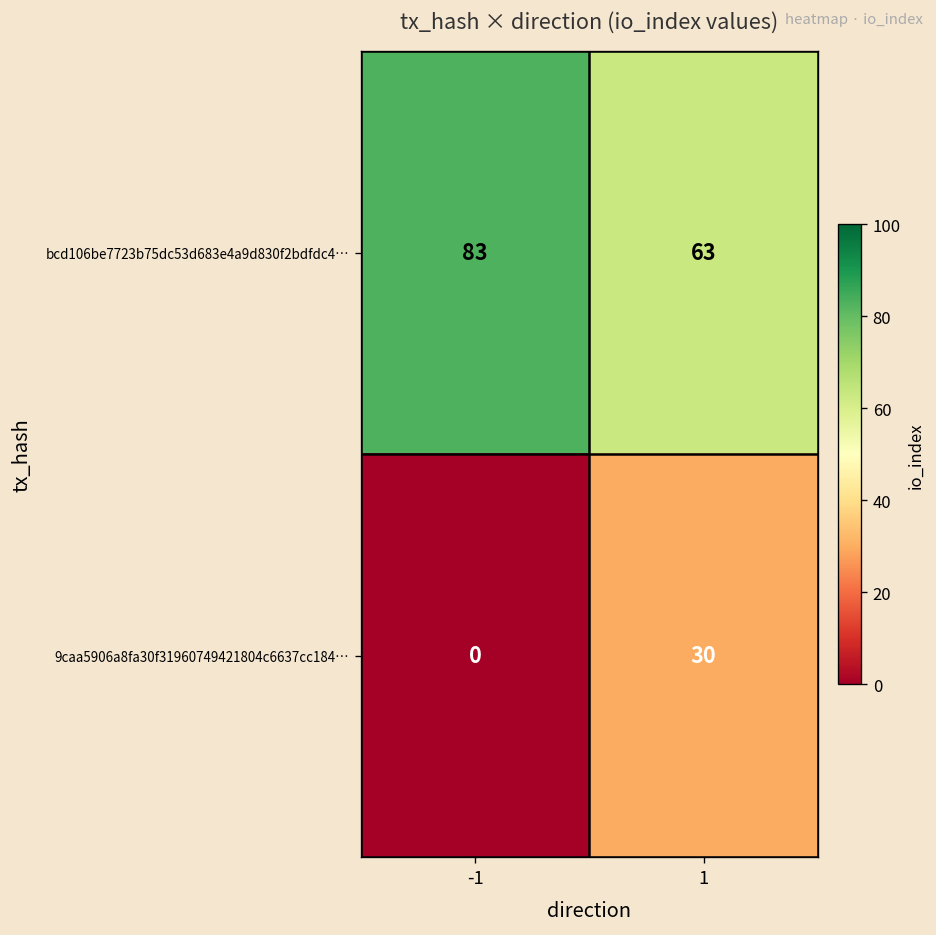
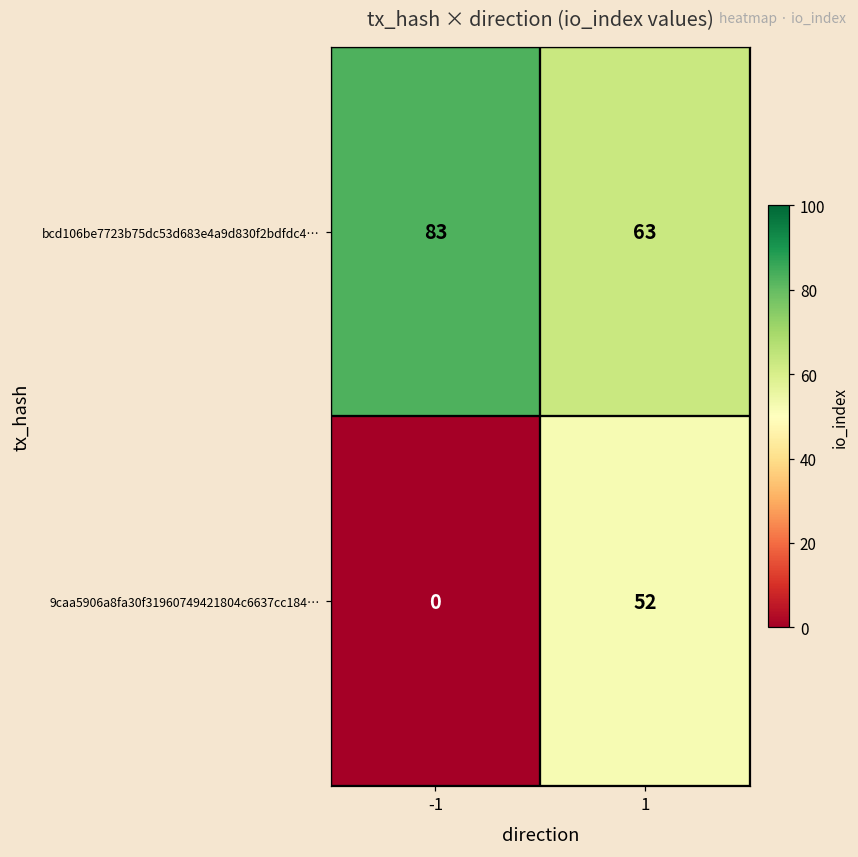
9caa5906a8fa30f31960749421804c6637cc184…, 1: 30 -> 52
